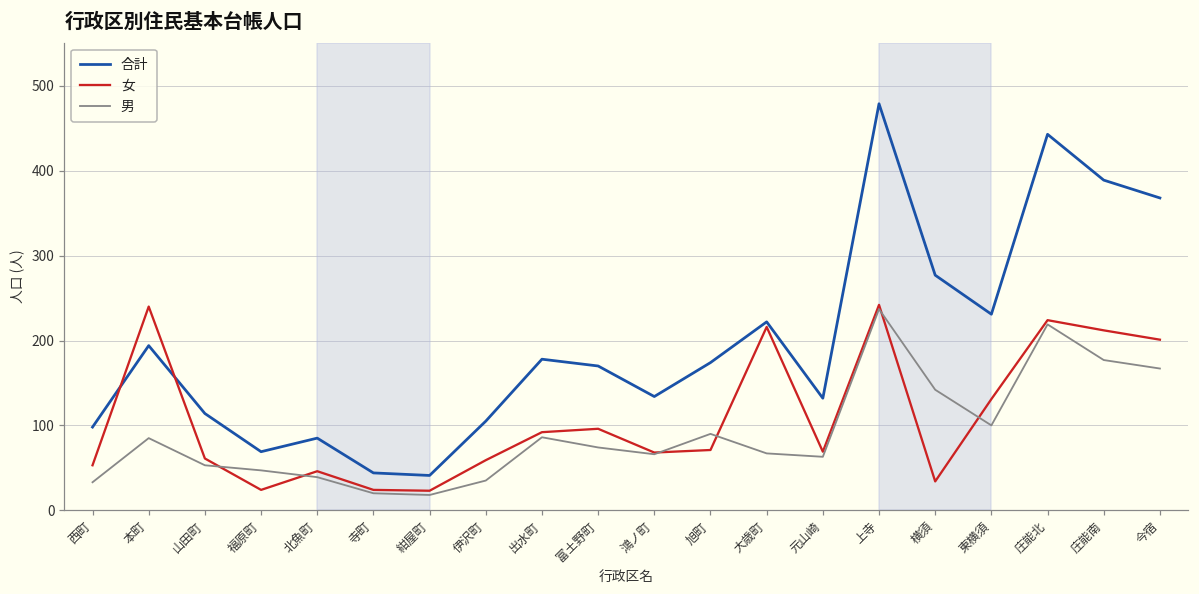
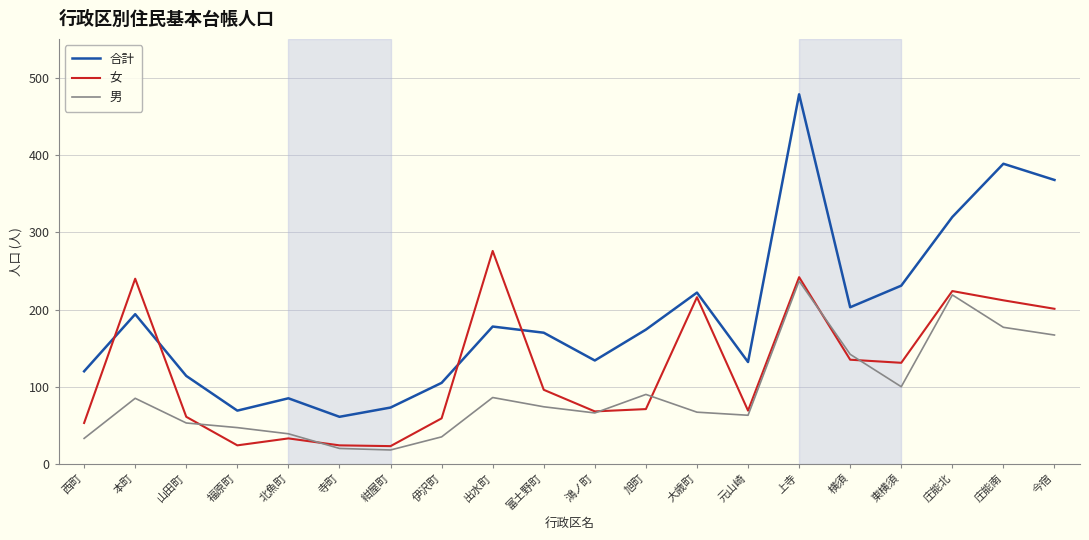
合計, 西町: 100 -> 120
女, 北魚町: 50 -> 30
合計, 寺町: 40 -> 60
合計, 紺屋町: 40 -> 70
女, 出水町: 90 -> 280
合計, 横須: 280 -> 200
女, 横須: 30 -> 140
合計, 庄能北: 440 -> 320
